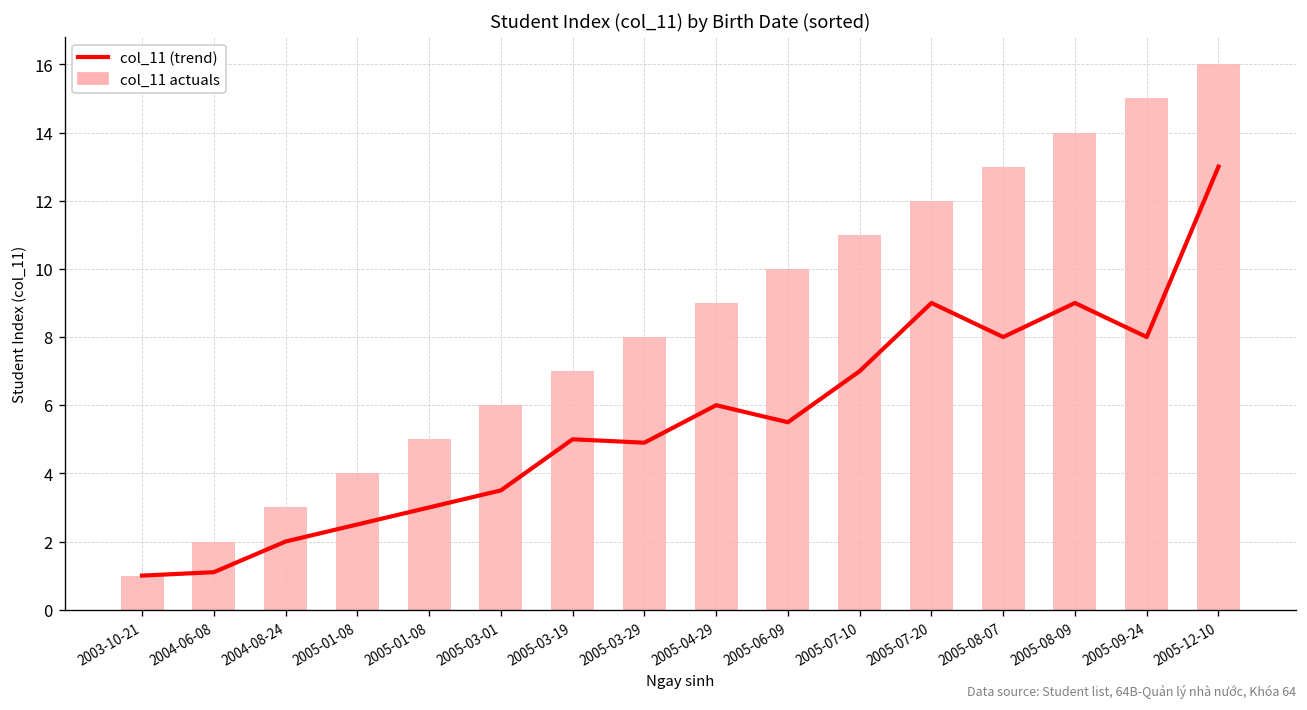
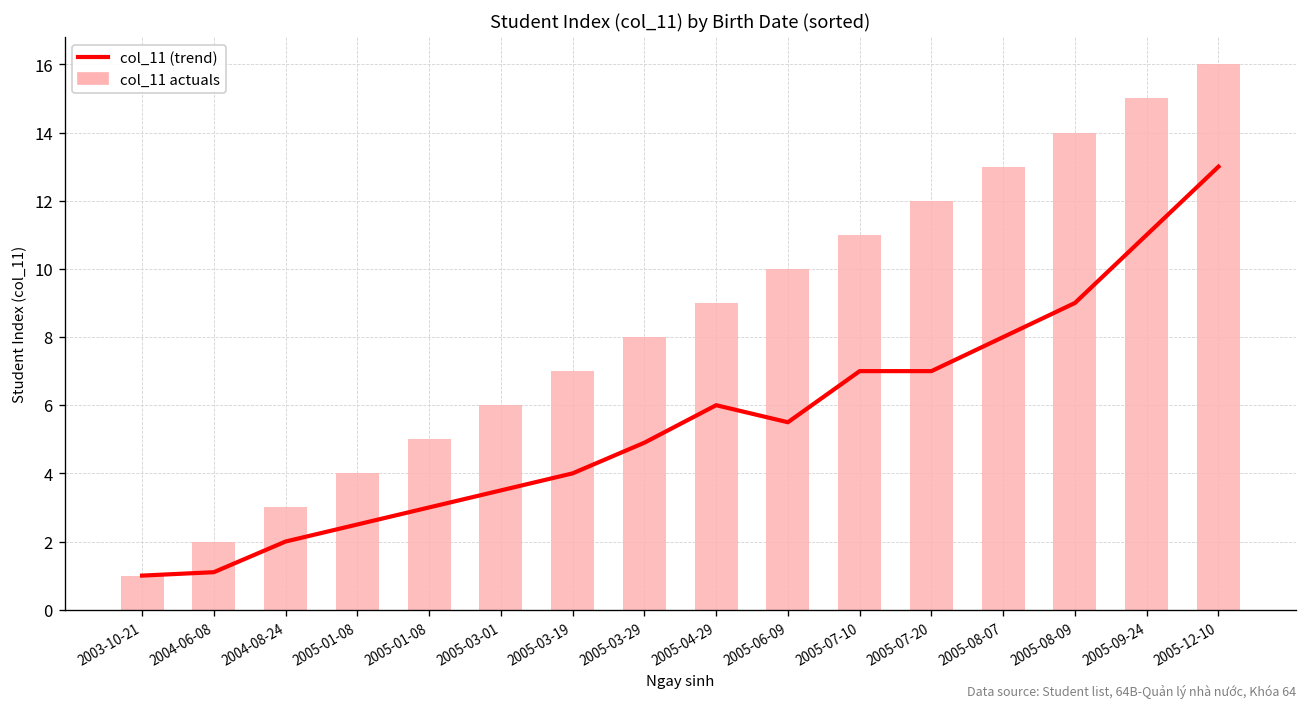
col_11 (trend), 2005-03-19: 5 -> 4
col_11 (trend), 2005-07-20: 9 -> 7
col_11 (trend), 2005-09-24: 8 -> 11
